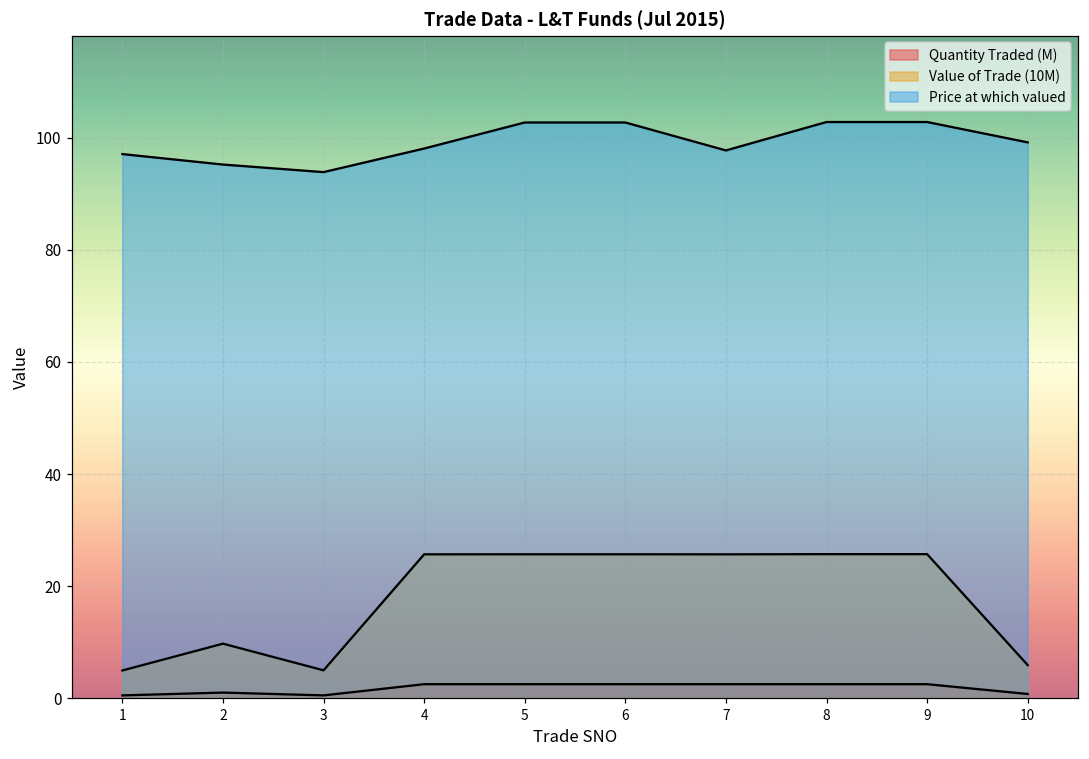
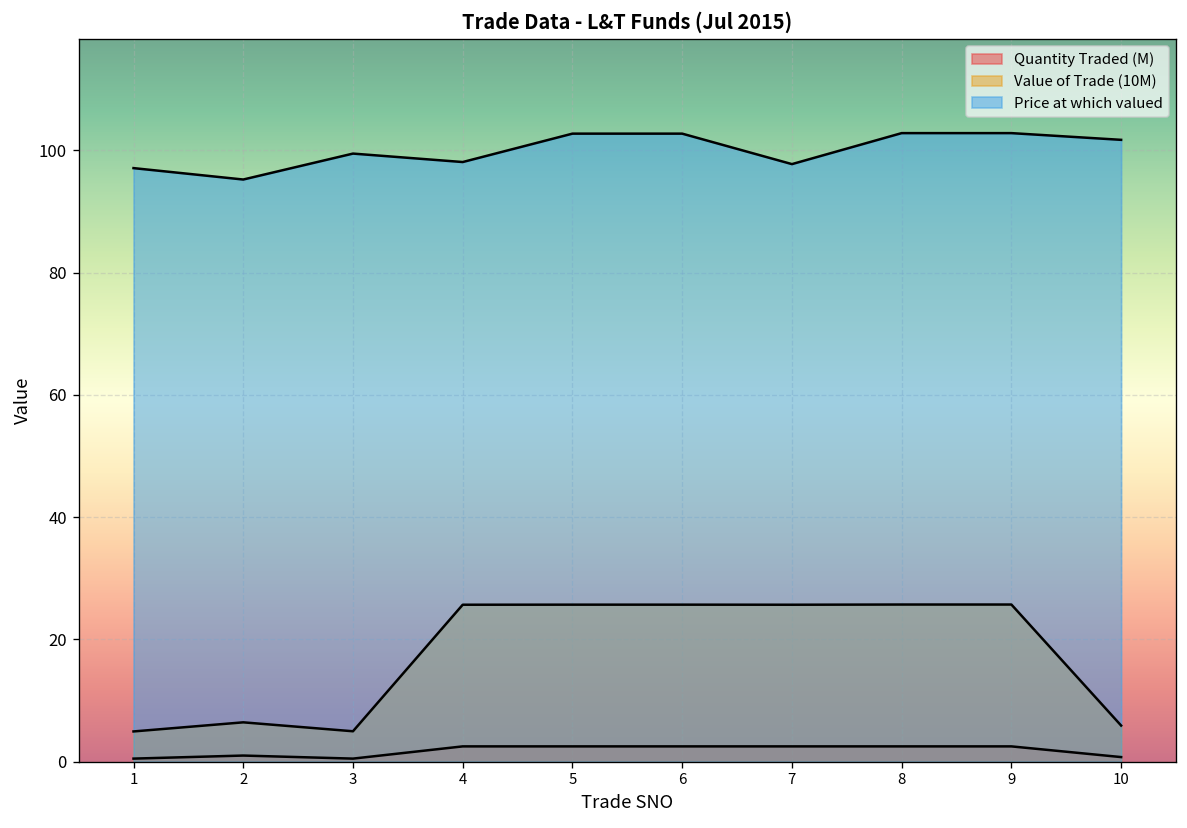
Value of Trade (10M), 2: 10 -> 6
Price at which valued, 3: 94 -> 99
Price at which valued, 10: 99 -> 102
